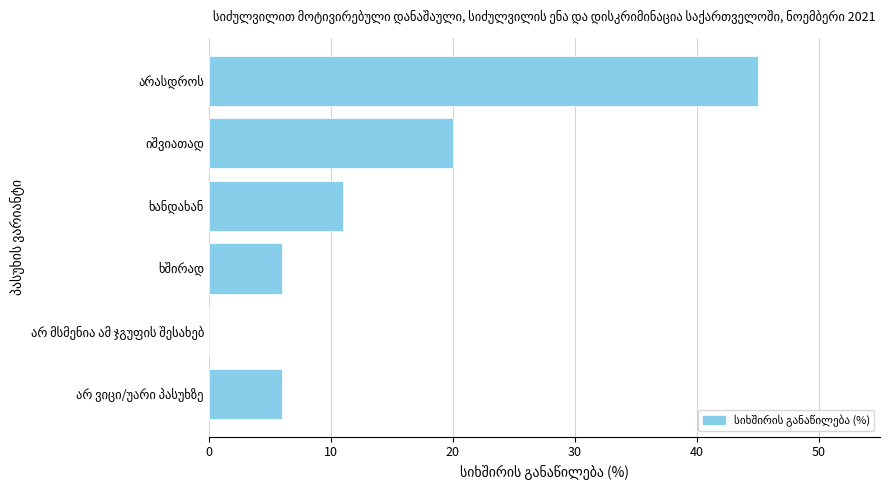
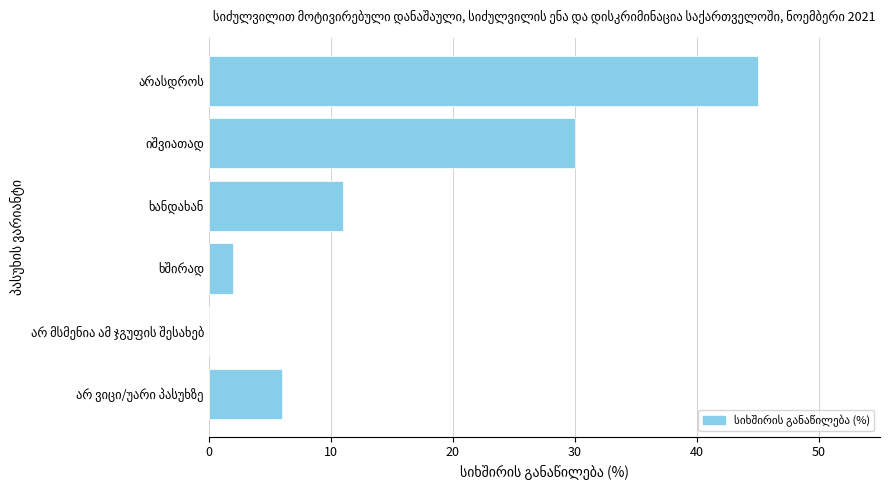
იშვიათად: 20 -> 30
ხშირად: 6 -> 2
